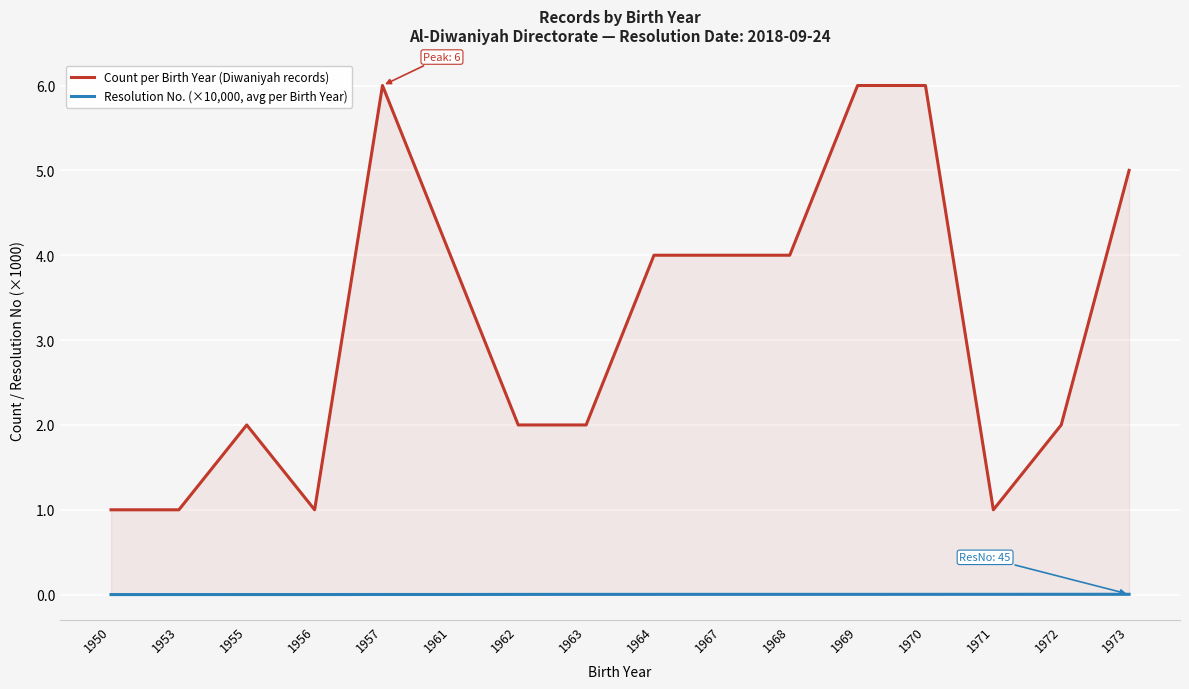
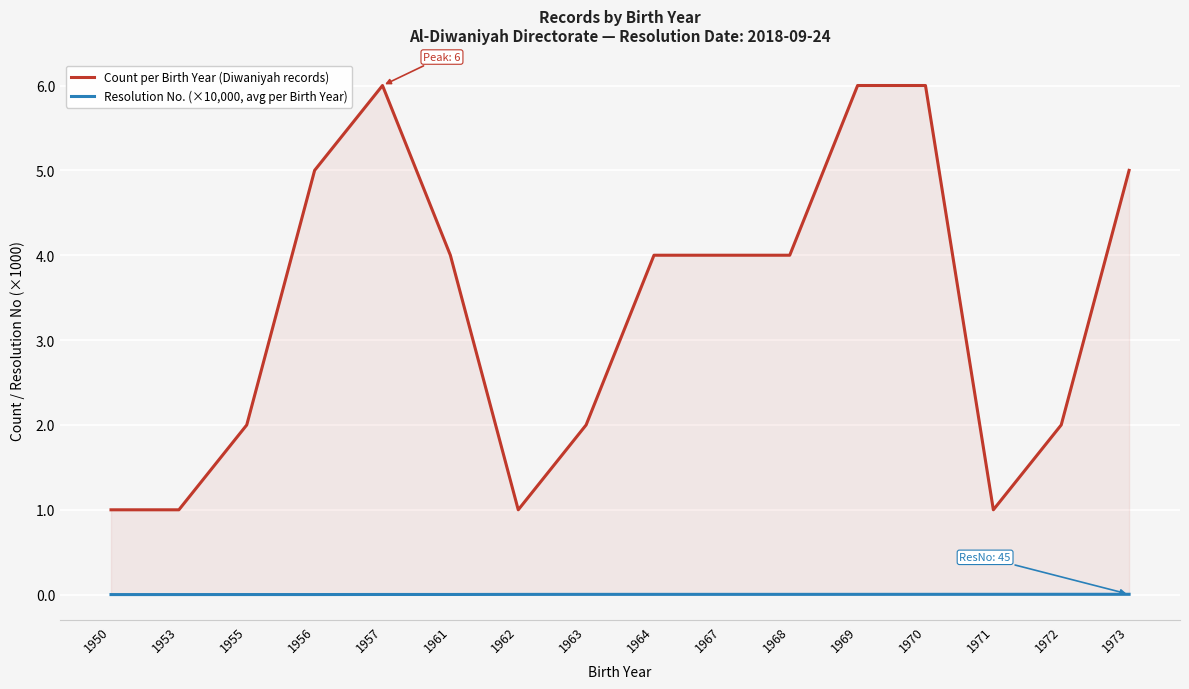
Count per Birth Year (Diwaniyah records), 1956: 1 -> 5
Count per Birth Year (Diwaniyah records), 1962: 2 -> 1
